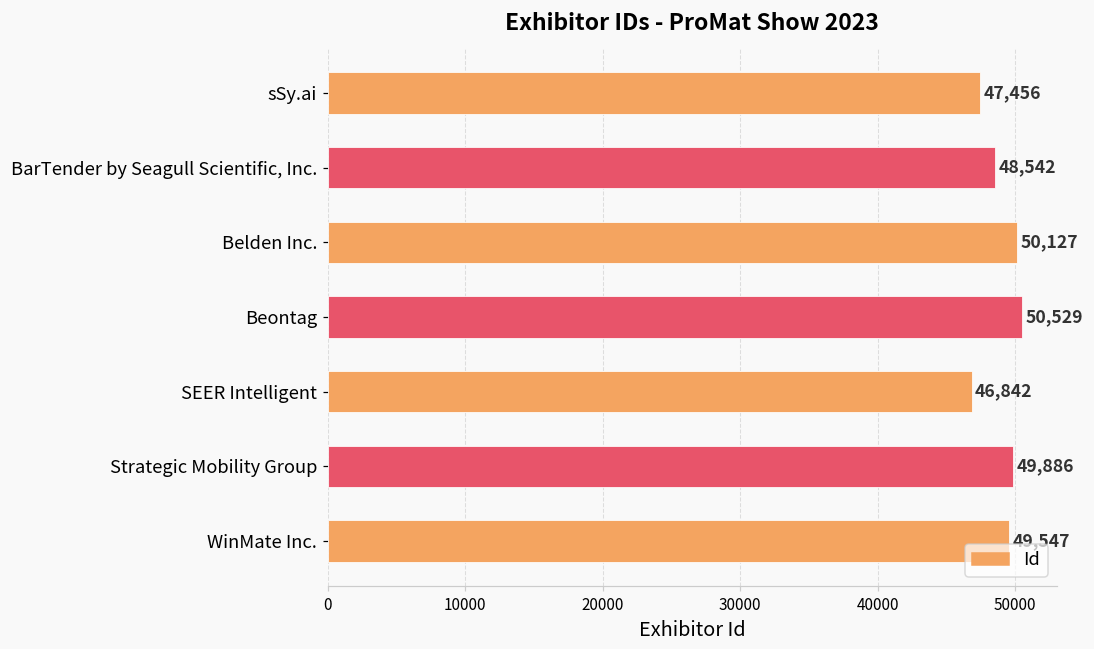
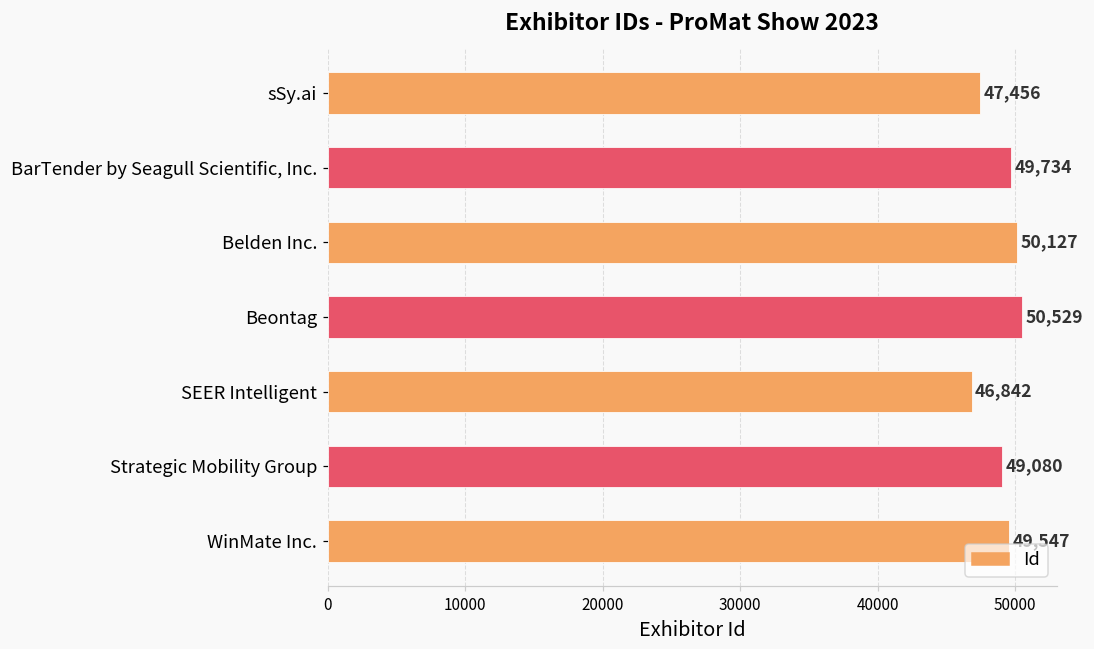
BarTender by Seagull Scientific, Inc.: 48,542 -> 49,734
Strategic Mobility Group: 49,886 -> 49,080
